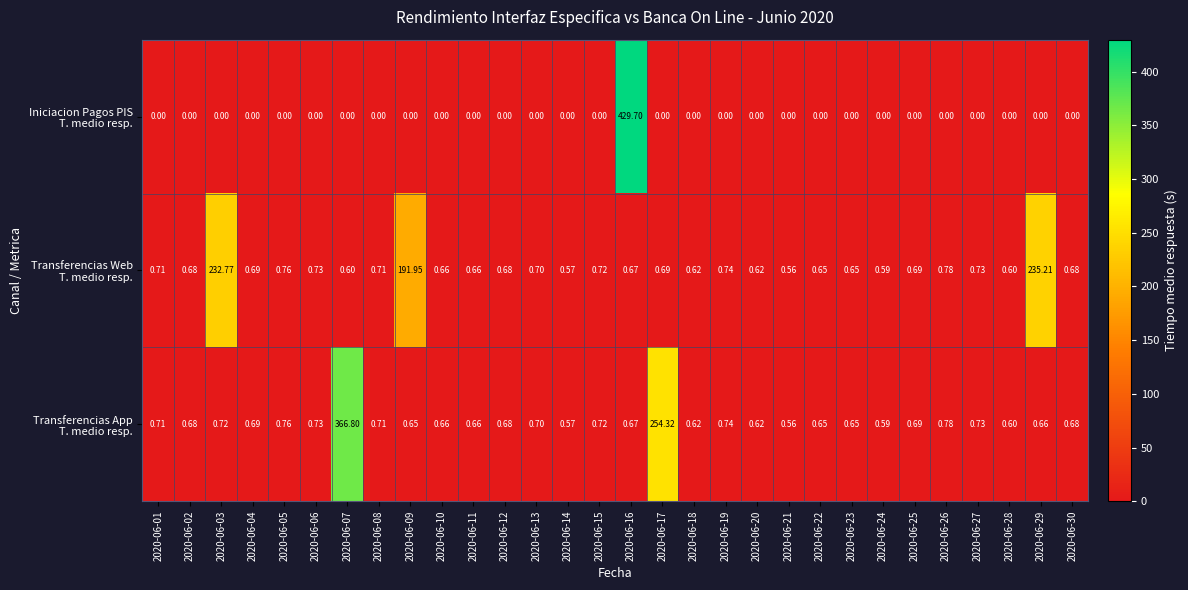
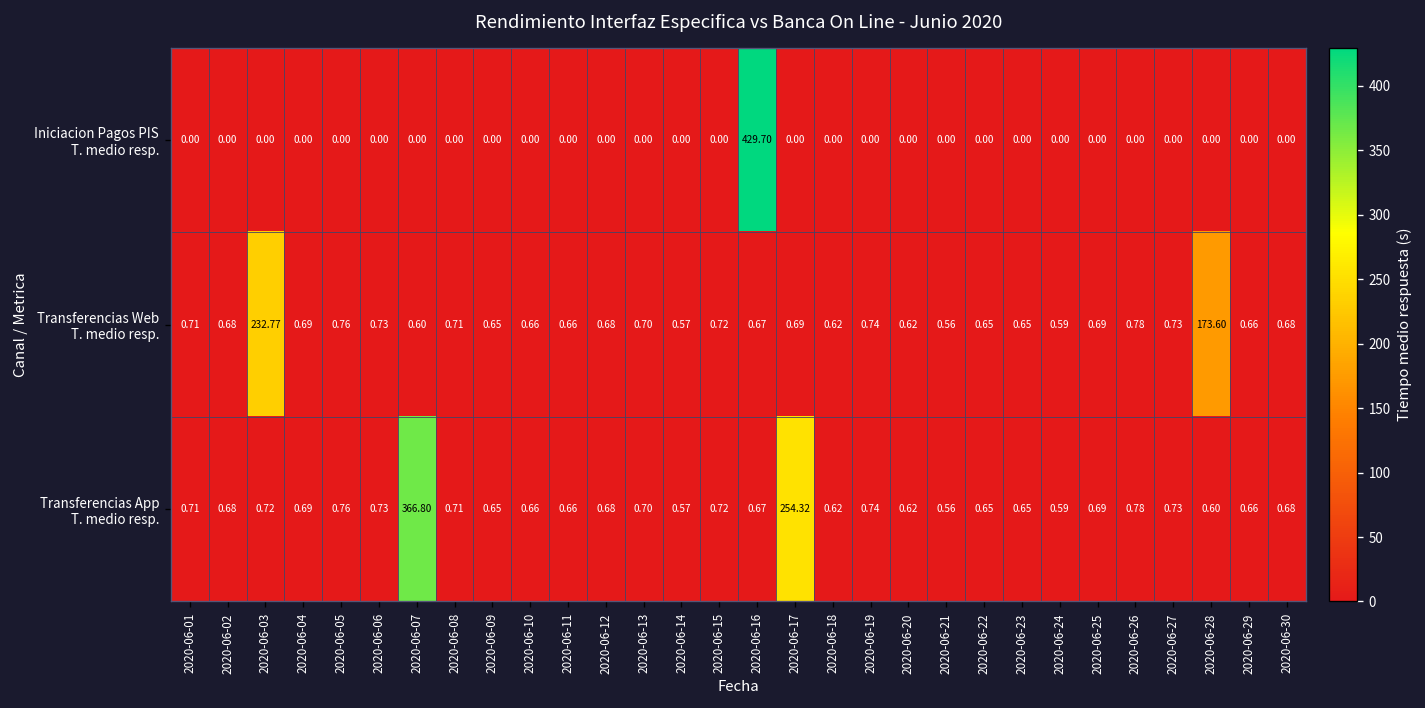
Transferencias Web T. medio resp., 2020-06-09: 191.95 -> 0.65
Transferencias Web T. medio resp., 2020-06-28: 0.60 -> 173.60
Transferencias Web T. medio resp., 2020-06-29: 235.21 -> 0.66
